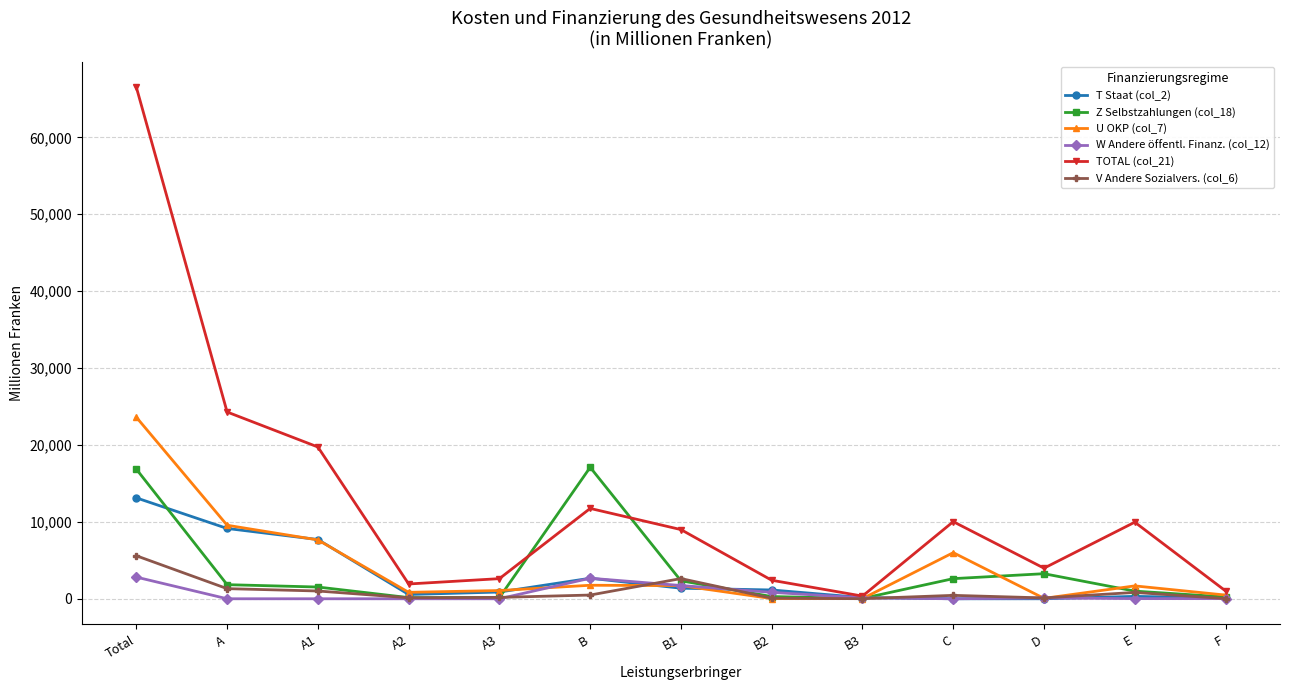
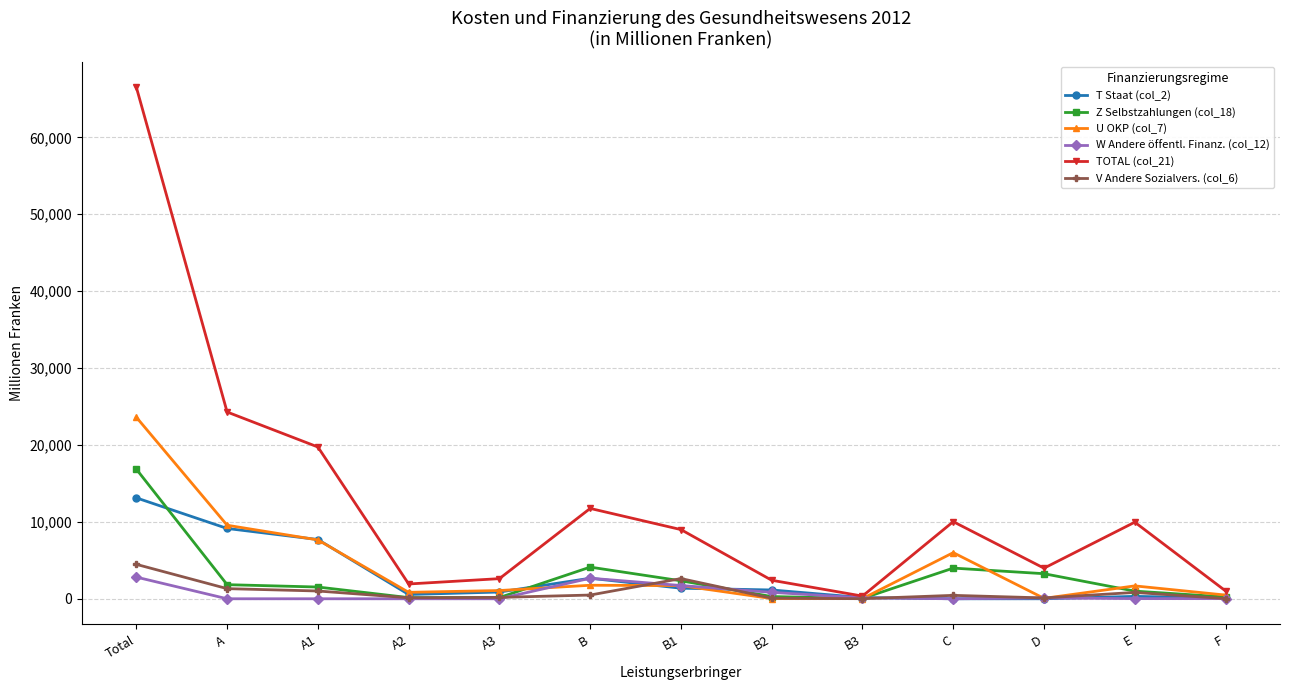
V Andere Sozialvers. (col_6), Total: 6,000 -> 4,000
Z Selbstzahlungen (col_18), B: 17,000 -> 4,000
Z Selbstzahlungen (col_18), C: 3,000 -> 4,000
